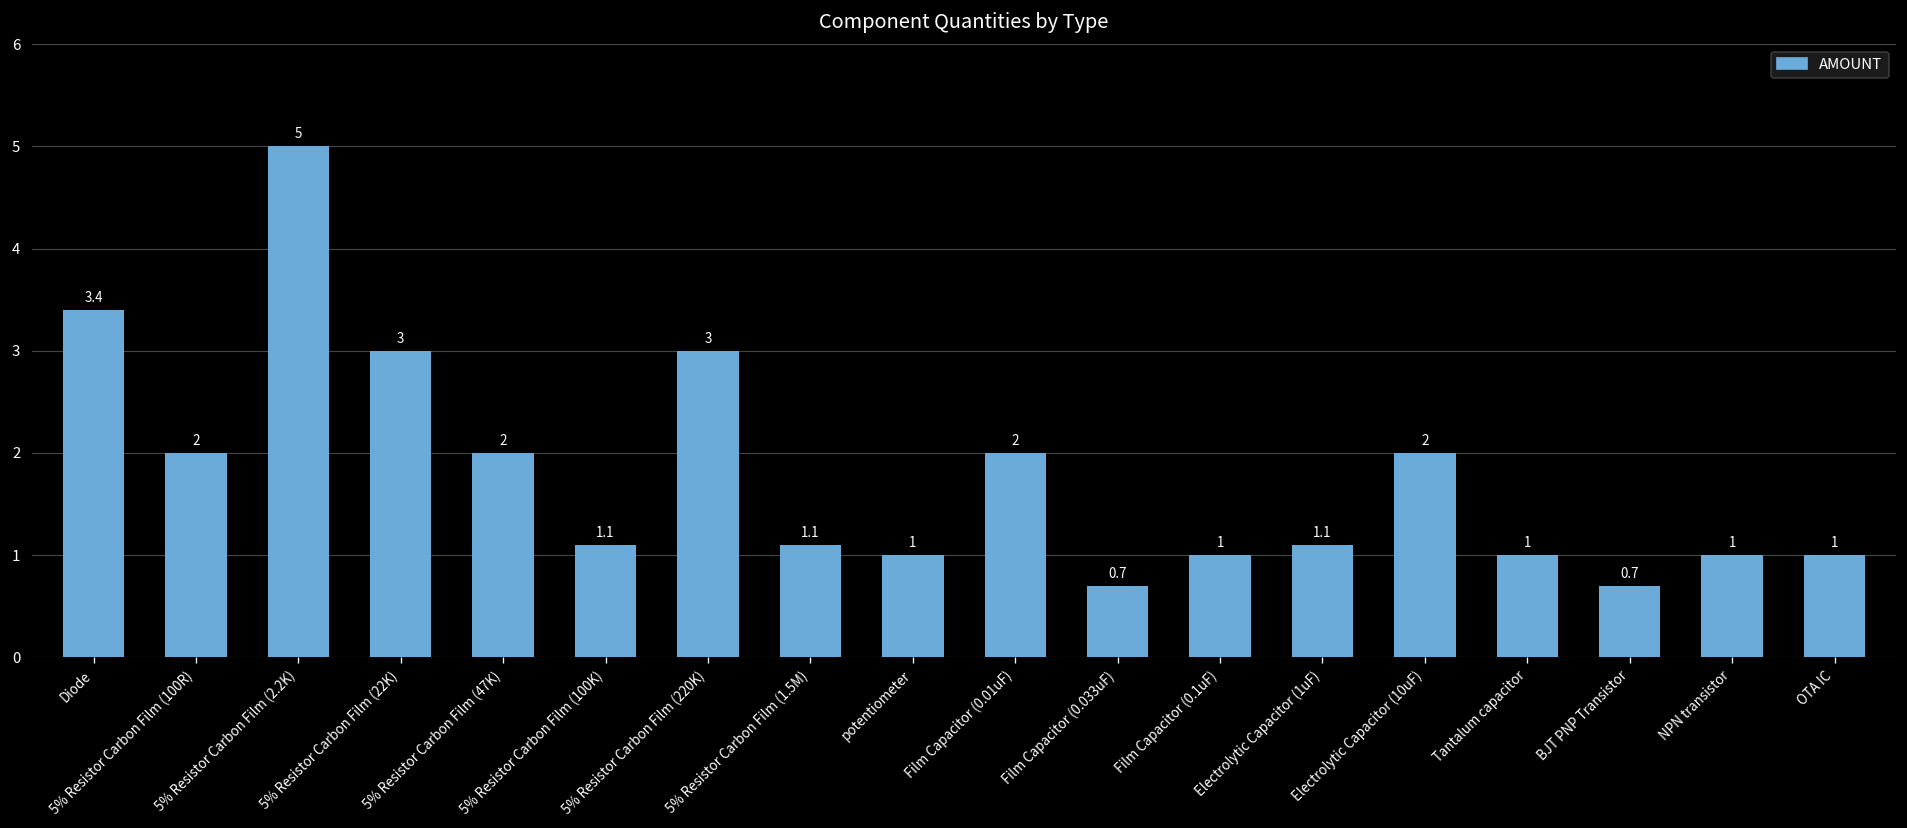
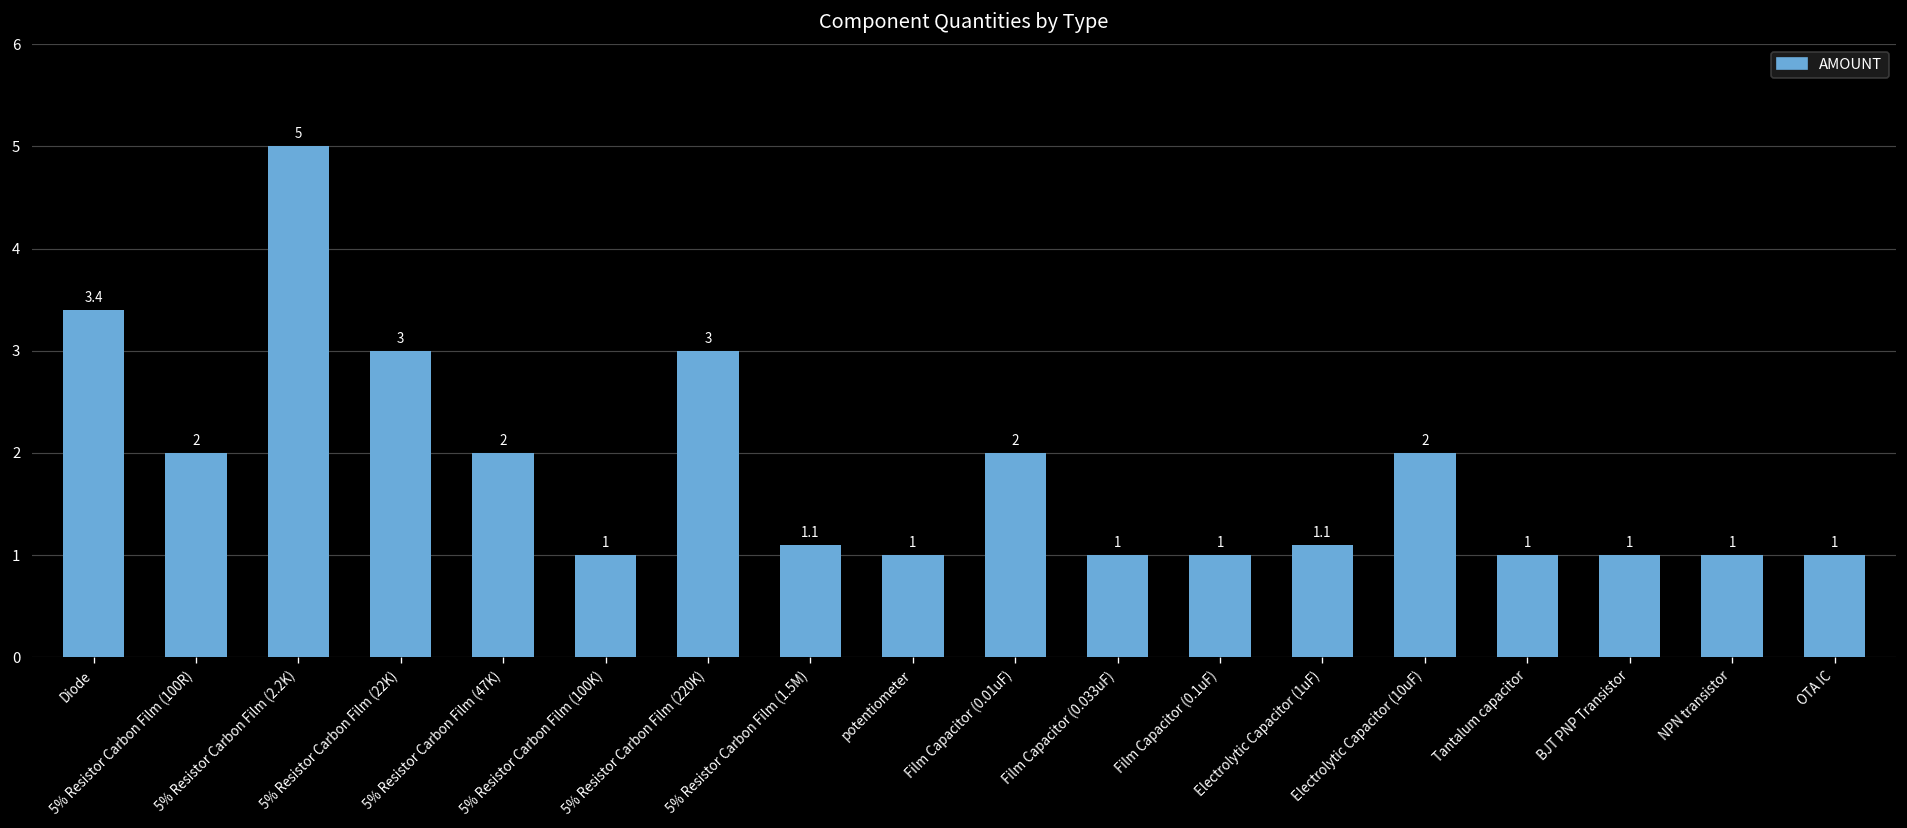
5% Resistor Carbon Film (100K): 1.1 -> 1
Film Capacitor (0.033uF): 0.7 -> 1
BJT PNP Transistor: 0.7 -> 1
